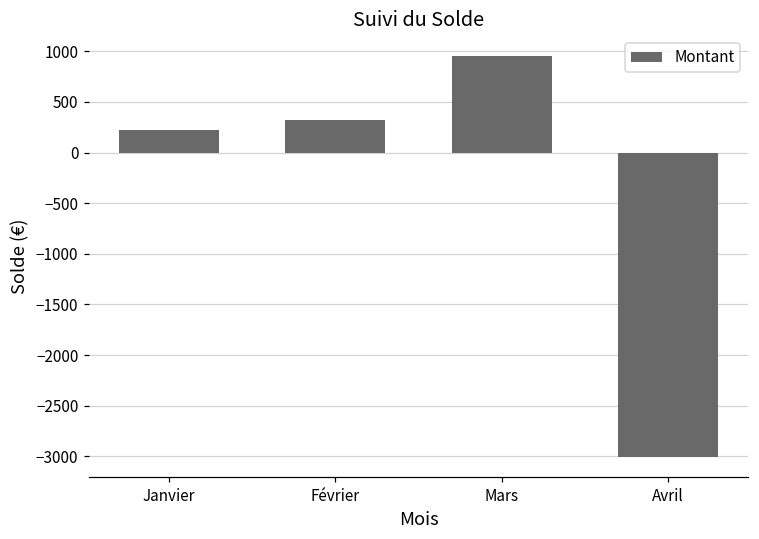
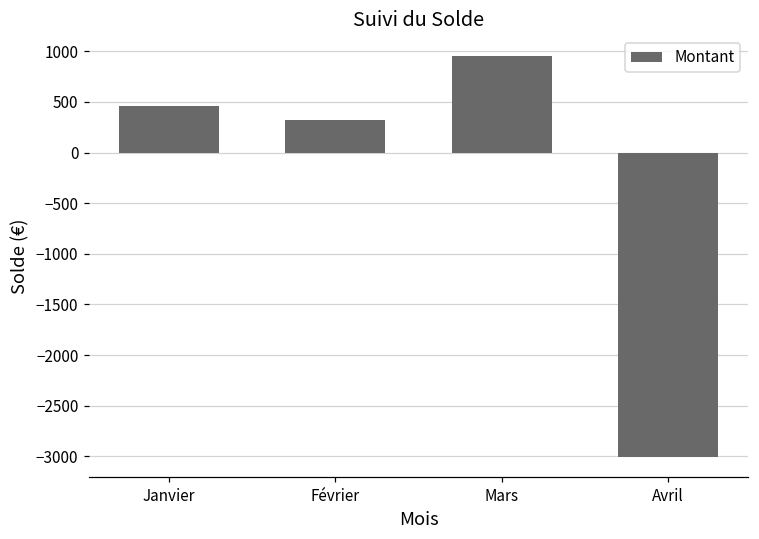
Janvier: 200 -> 500
